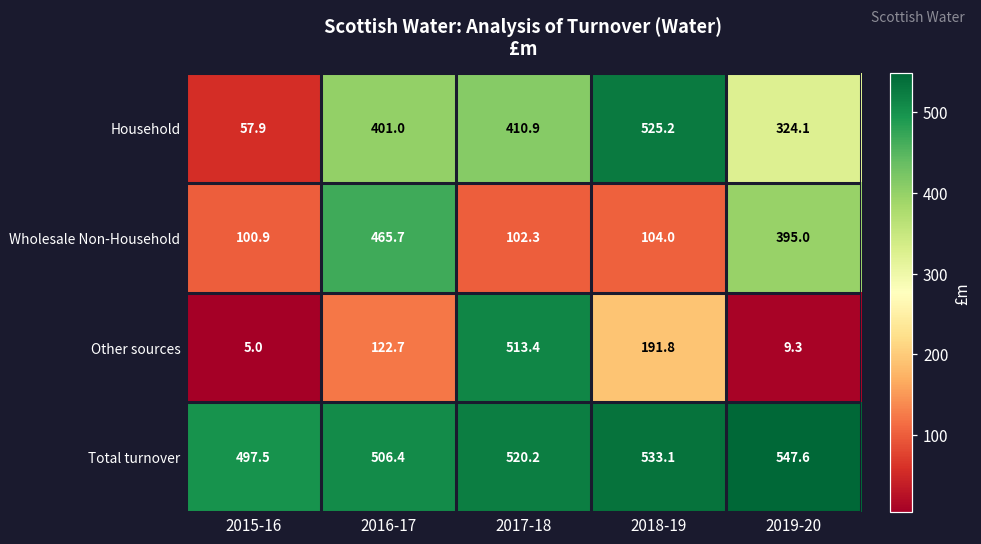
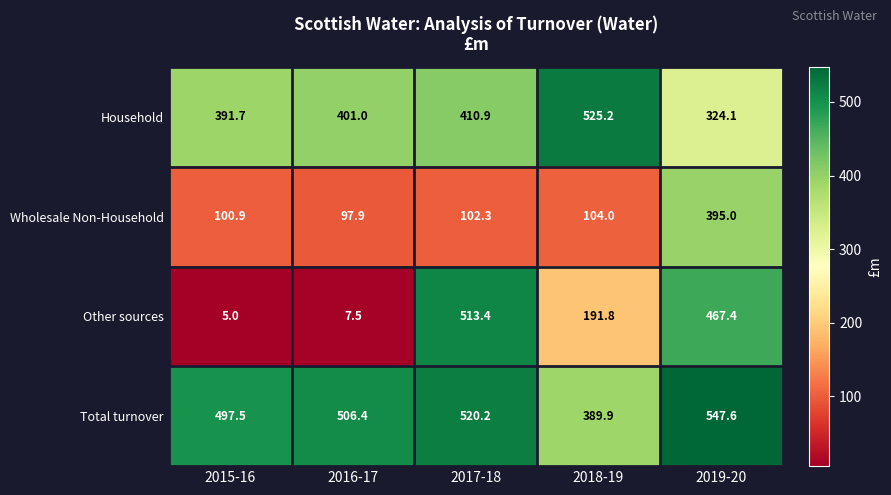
Household, 2015-16: 57.9 -> 391.7
Wholesale Non-Household, 2016-17: 465.7 -> 97.9
Other sources, 2016-17: 122.7 -> 7.5
Other sources, 2019-20: 9.3 -> 467.4
Total turnover, 2018-19: 533.1 -> 389.9
